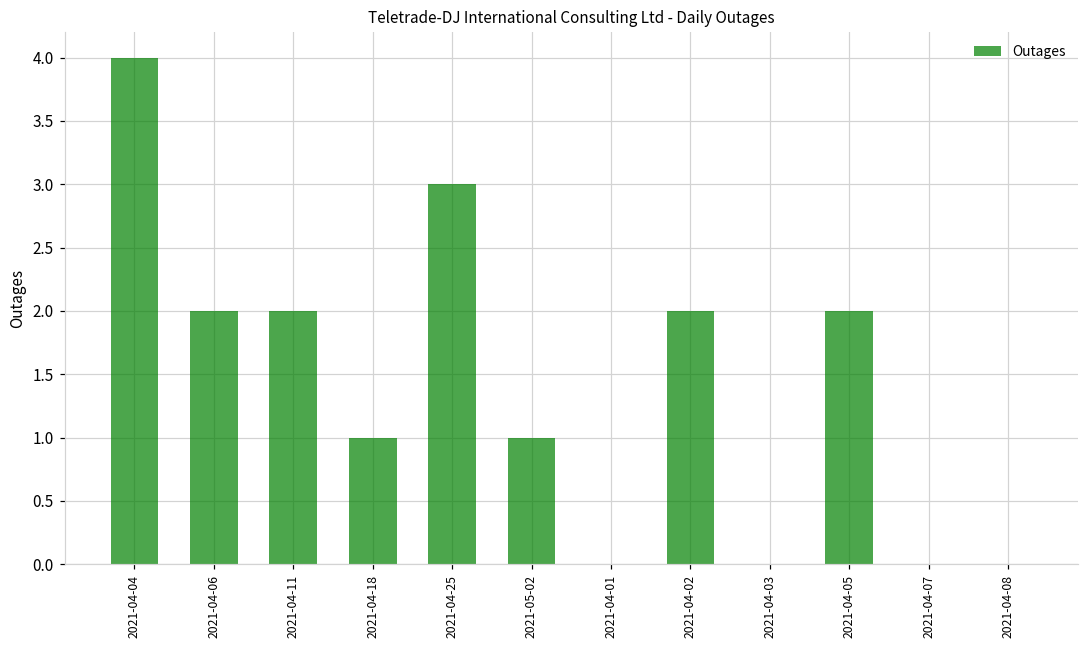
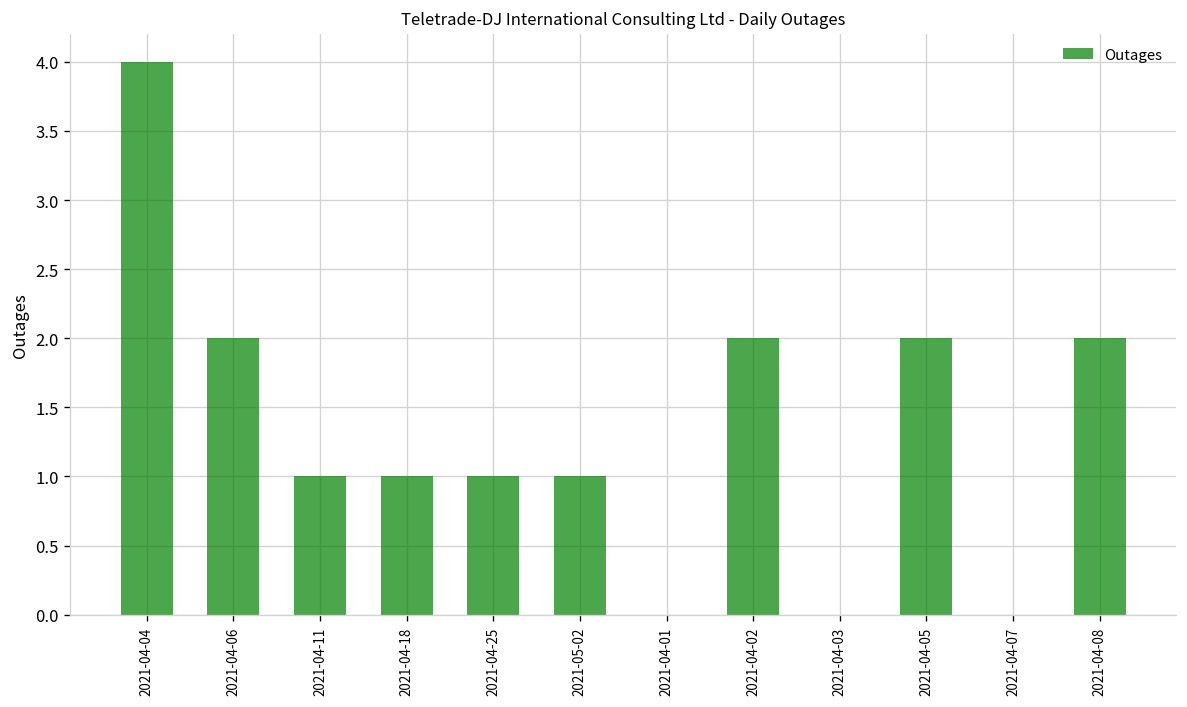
2021-04-11: 2 -> 1
2021-04-25: 3 -> 1
2021-04-08: 0 -> 2
